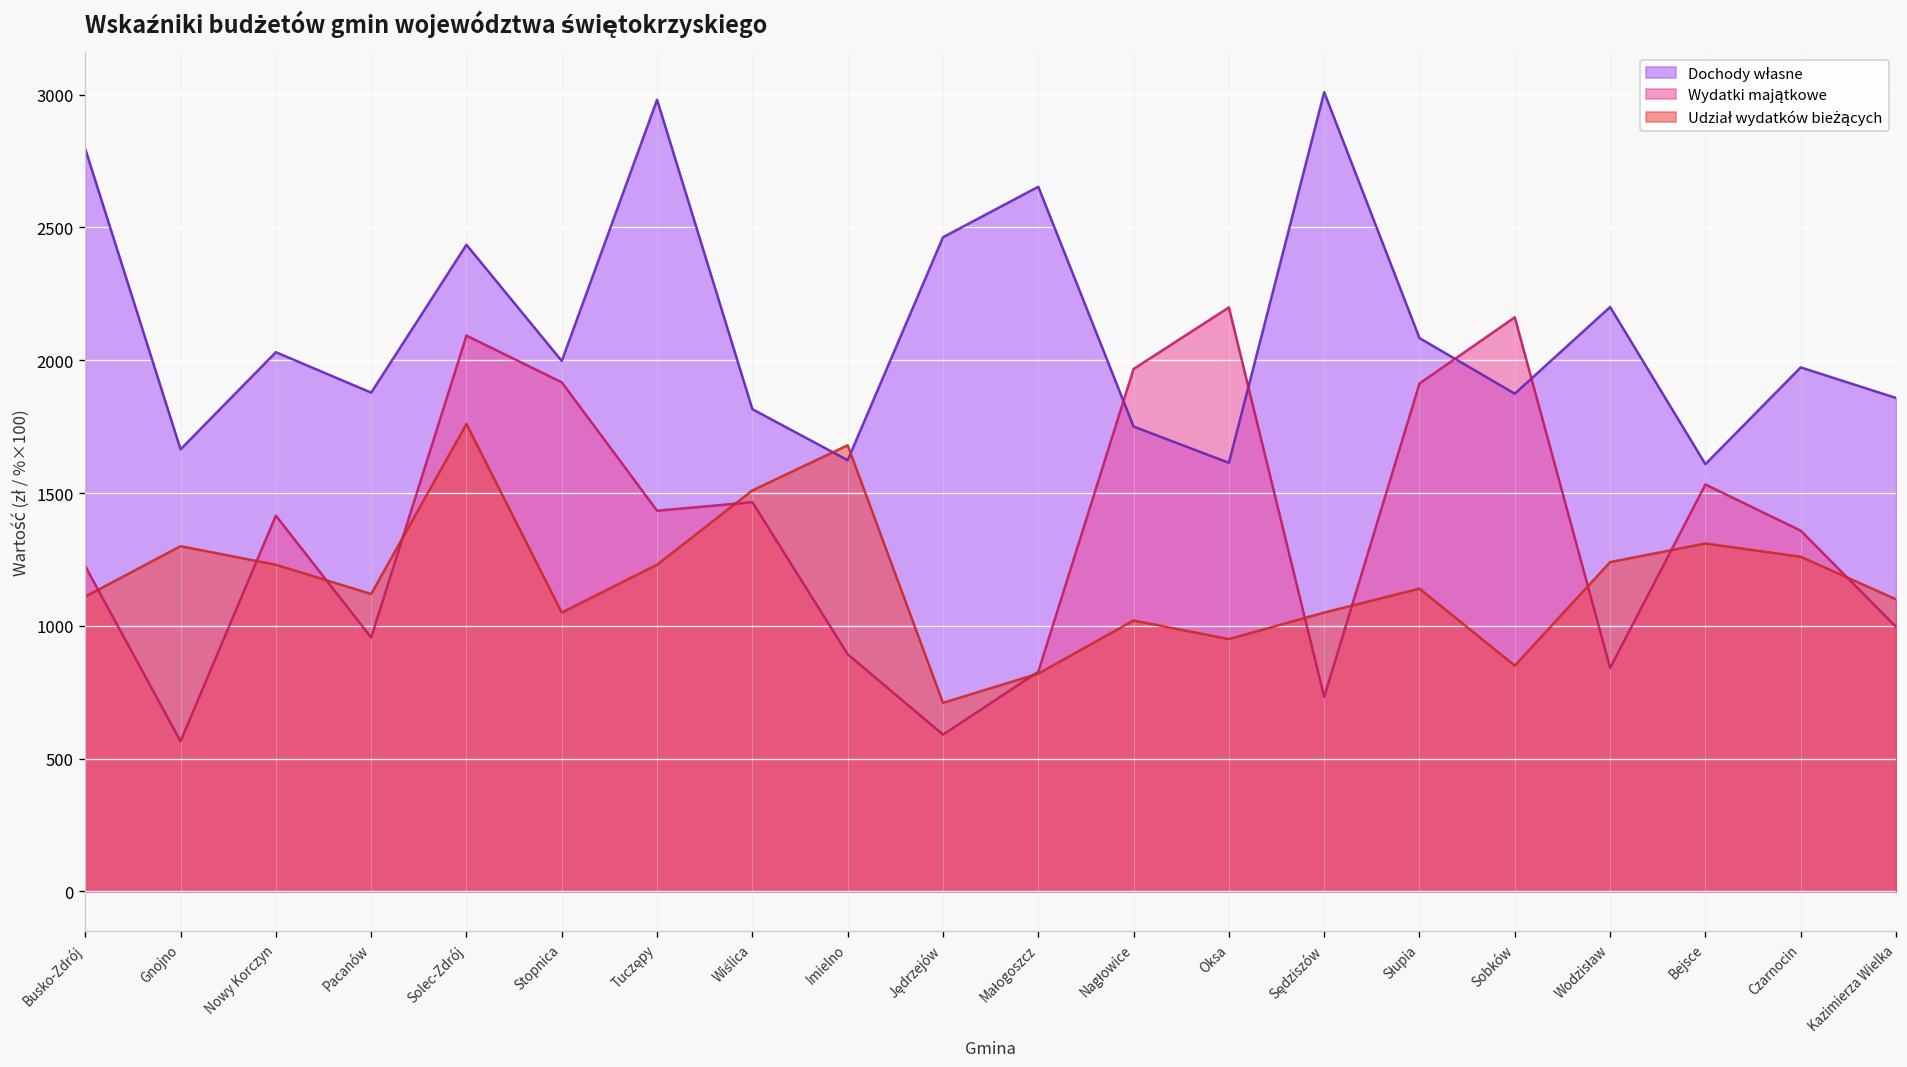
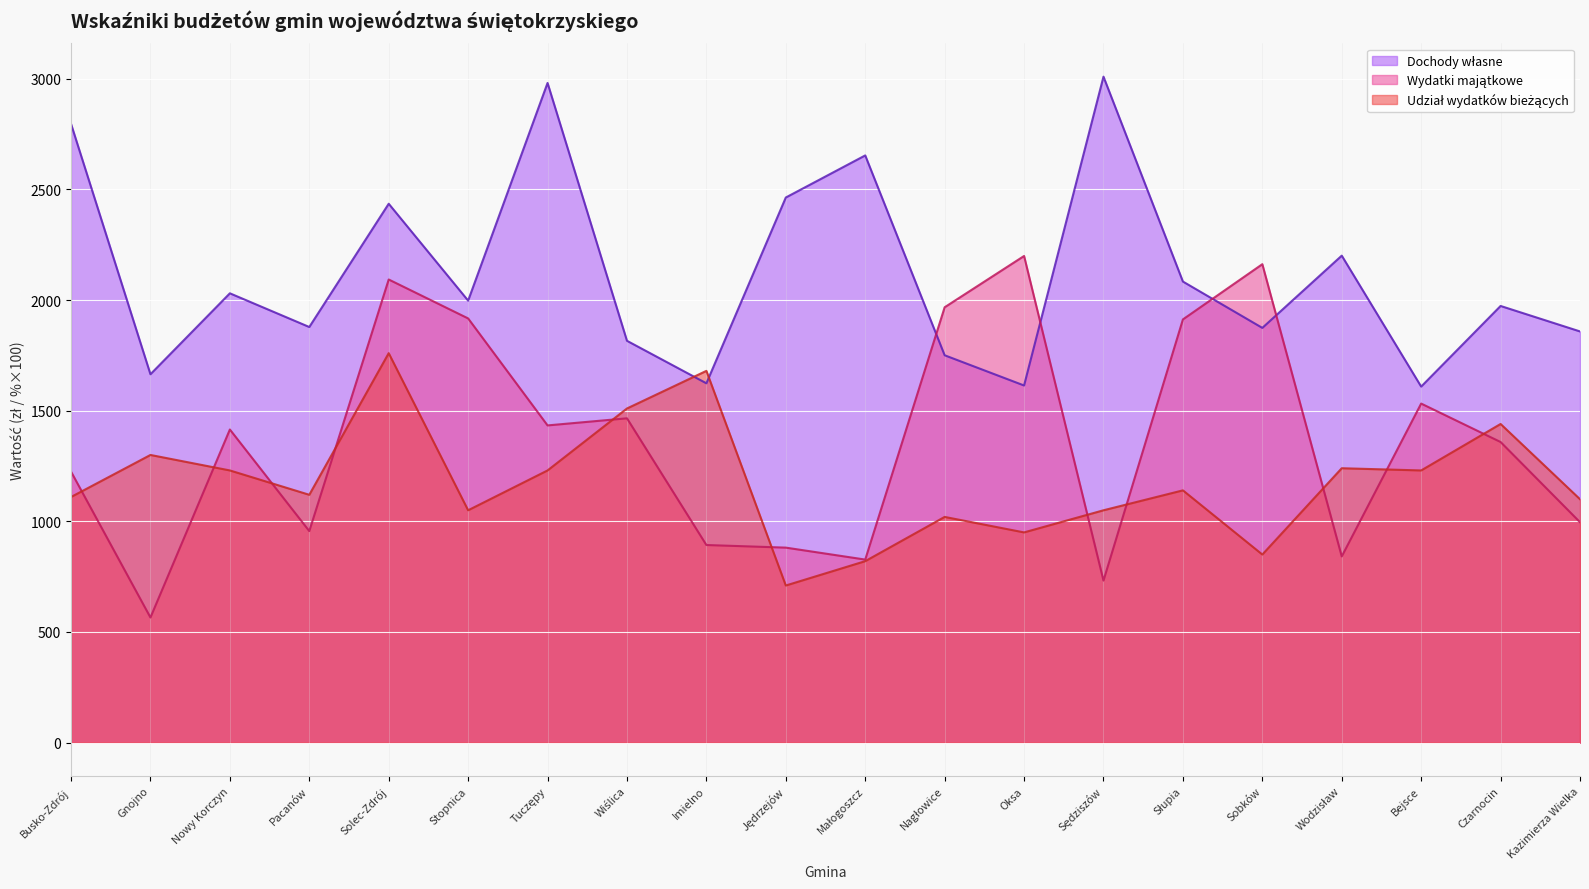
Wydatki majątkowe, Jędrzejów: 590 -> 880
Udział wydatków bieżących, Bejsce: 1310 -> 1230
Udział wydatków bieżących, Czarnocin: 1260 -> 1440
